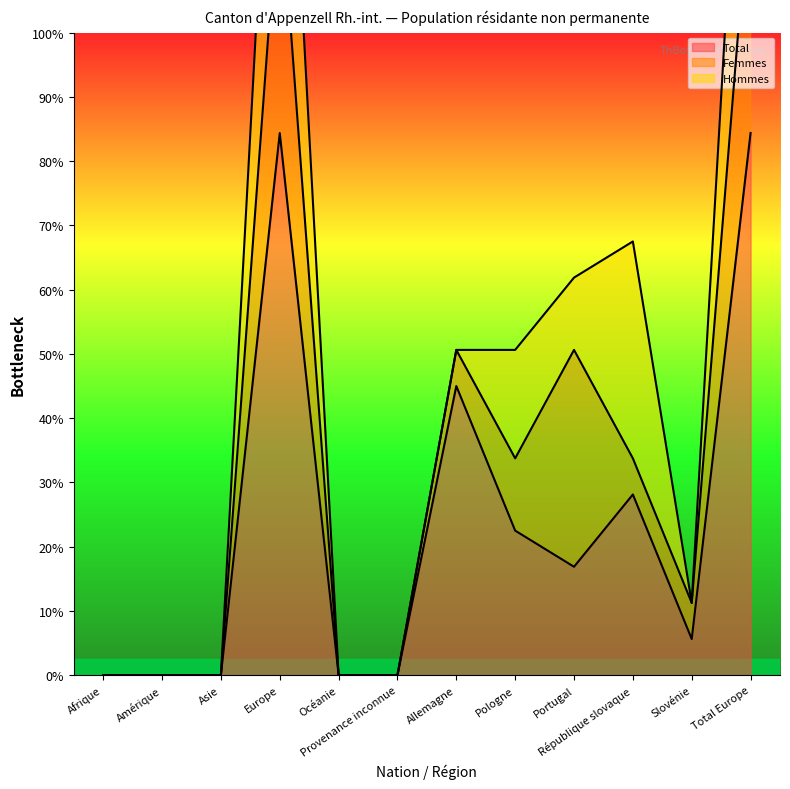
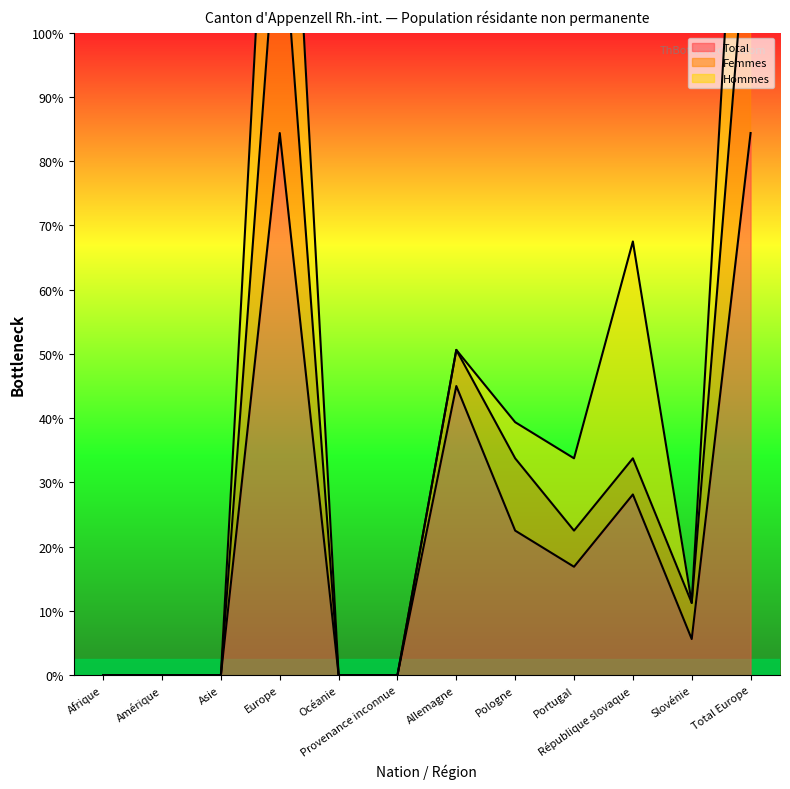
Hommes, Pologne: 17% -> 6%
Femmes, Portugal: 34% -> 6%
